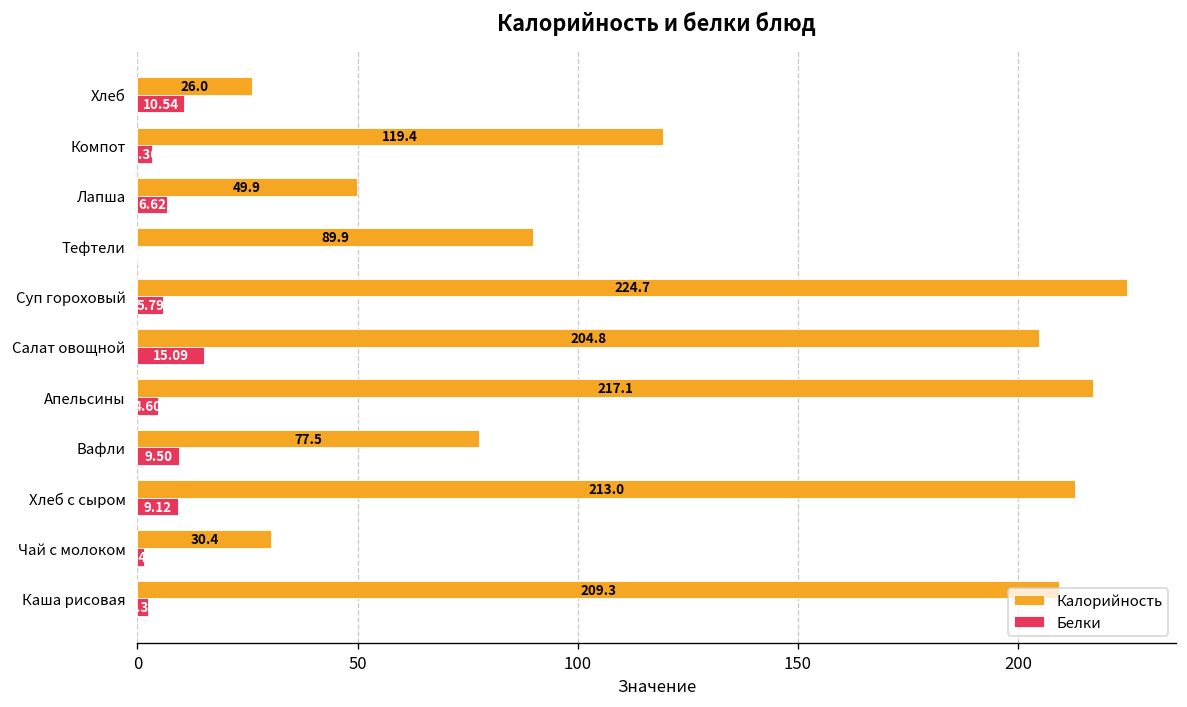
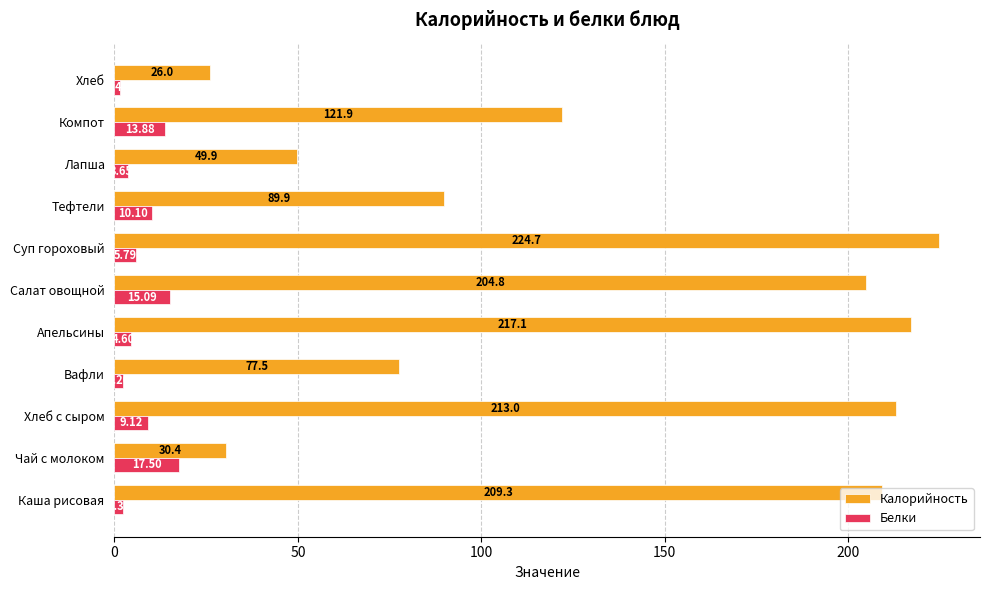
Белки, Хлеб: 11 -> 1
Калорийность, Компот: 119.4 -> 121.9
Белки, Компот: 3 -> 14
Белки, Лапша: 7 -> 4
Белки, Тефтели: 0 -> 10
Белки, Вафли: 10 -> 2
Белки, Чай с молоком: 1 -> 18
